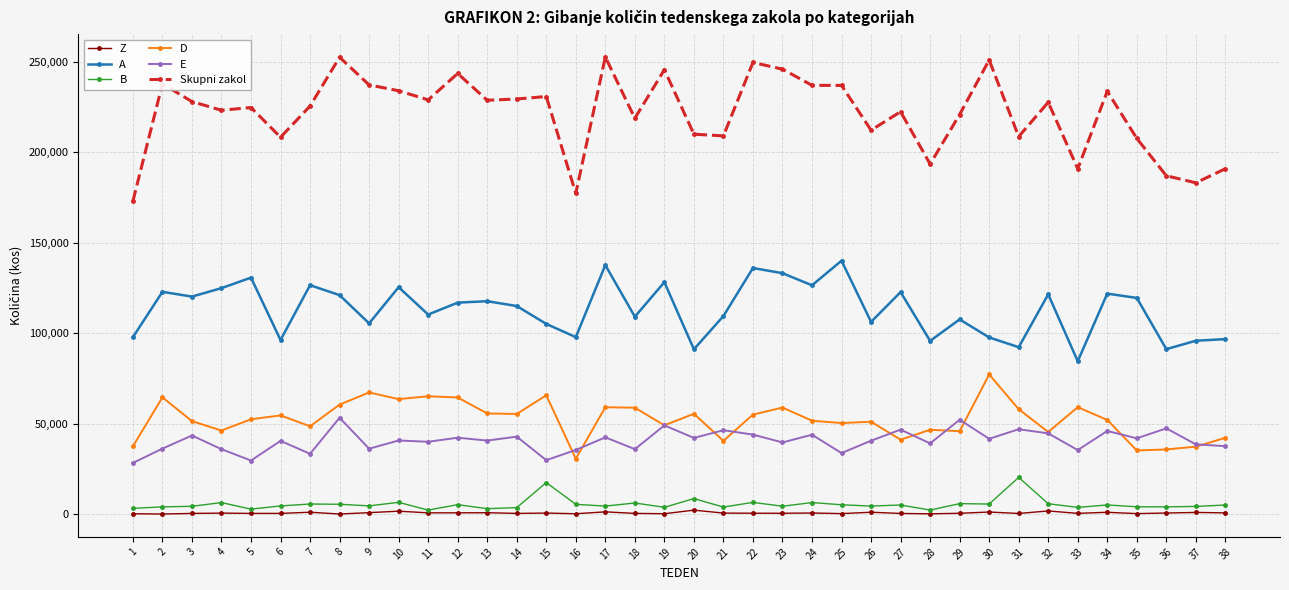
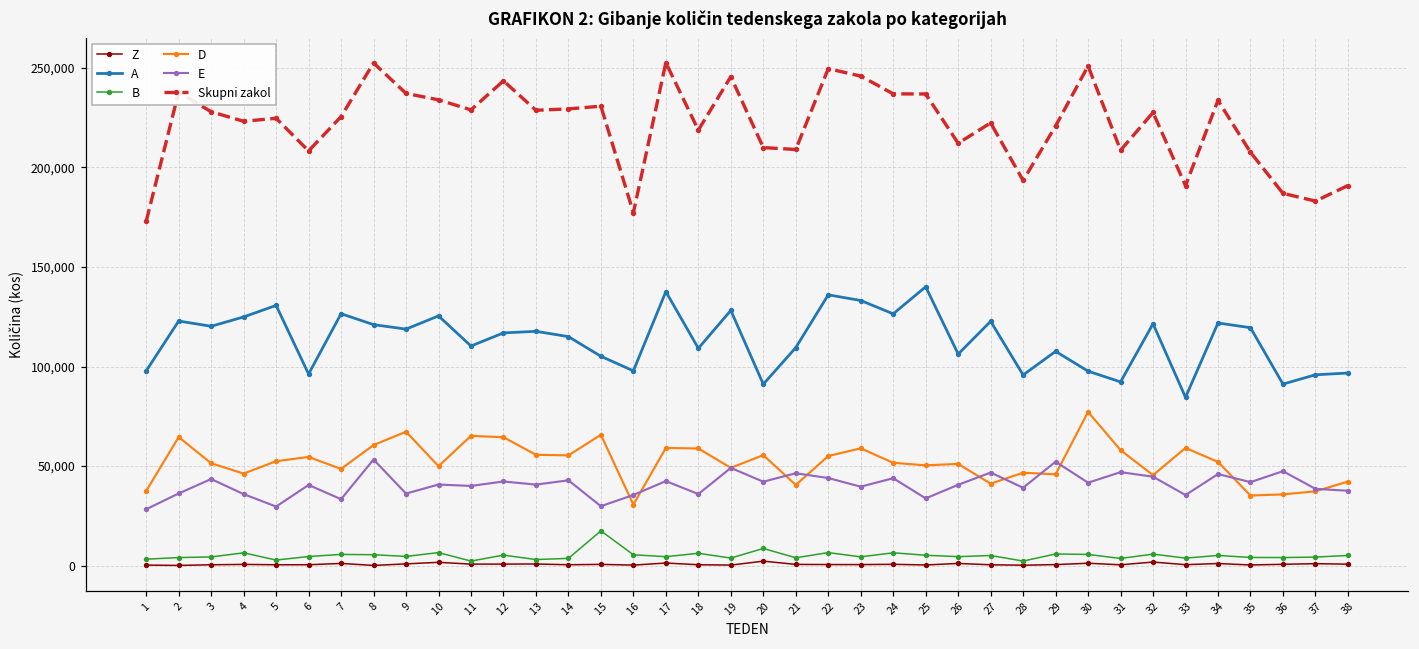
A, 9: 105,000 -> 119,000
D, 10: 64,000 -> 50,000
B, 31: 20,000 -> 4,000
